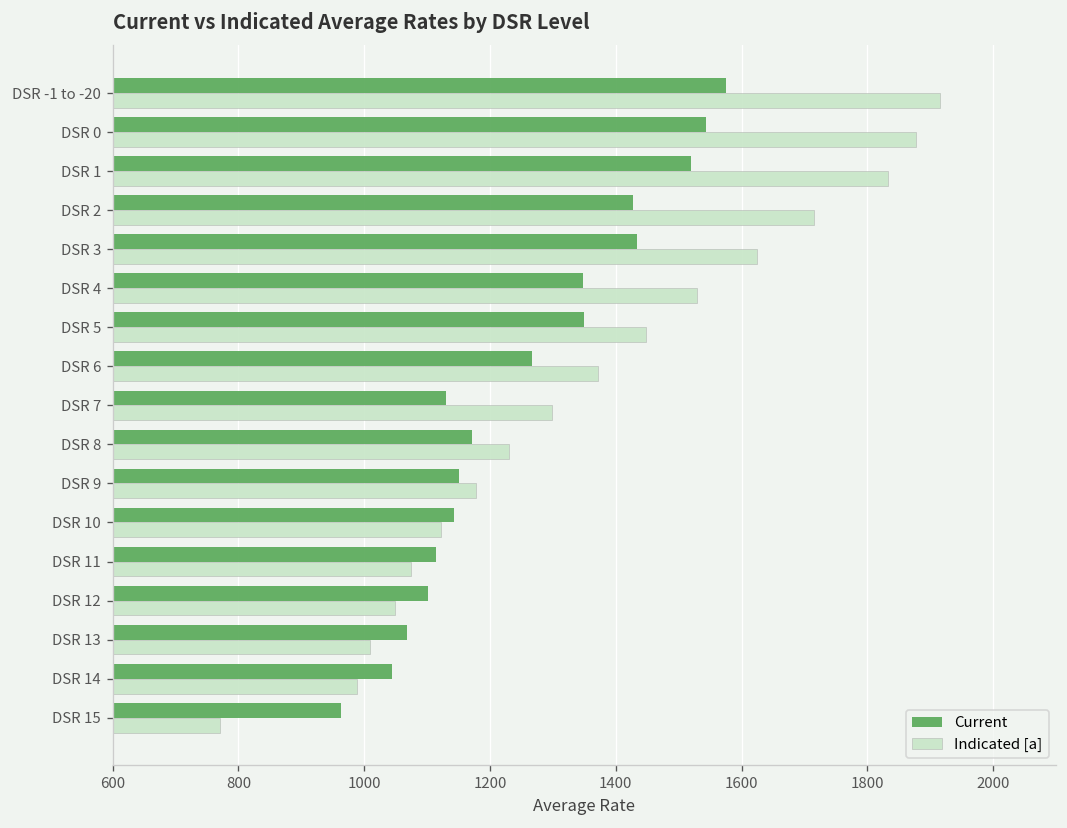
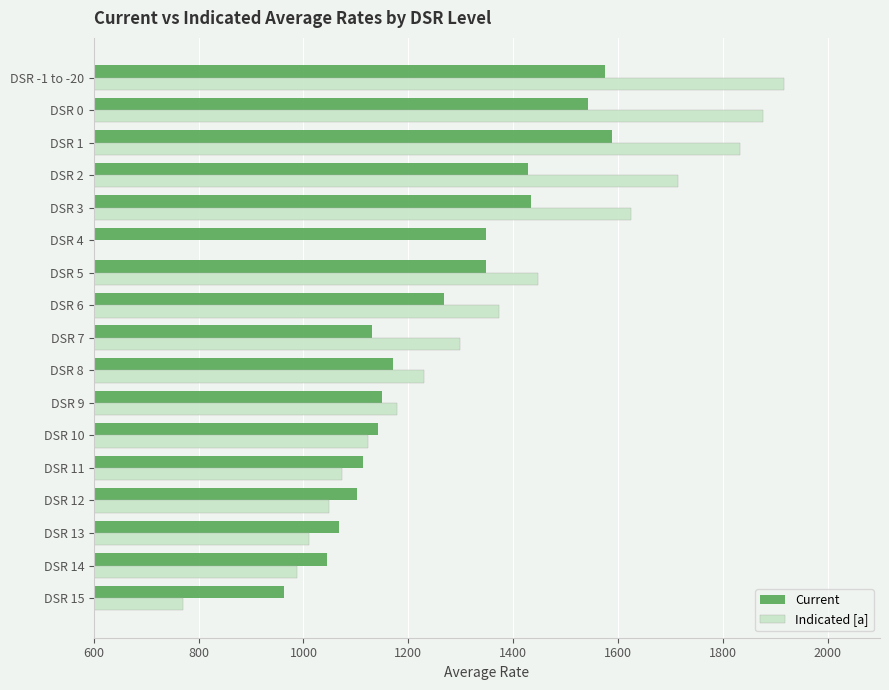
Current, DSR 1: 1520 -> 1590
Indicated [a], DSR 4: 1530 -> 600
